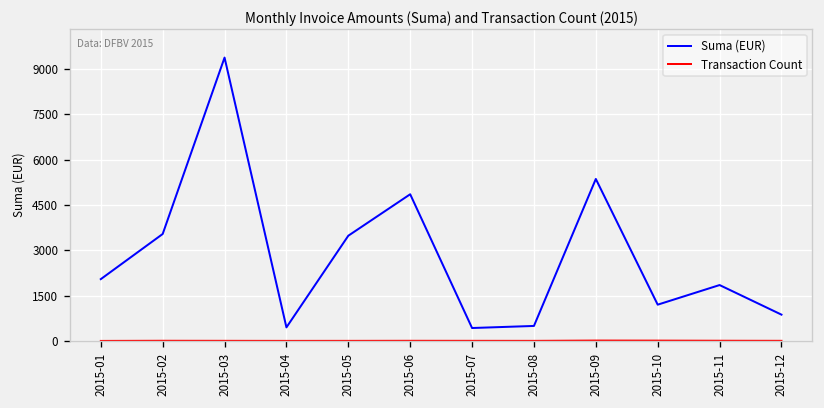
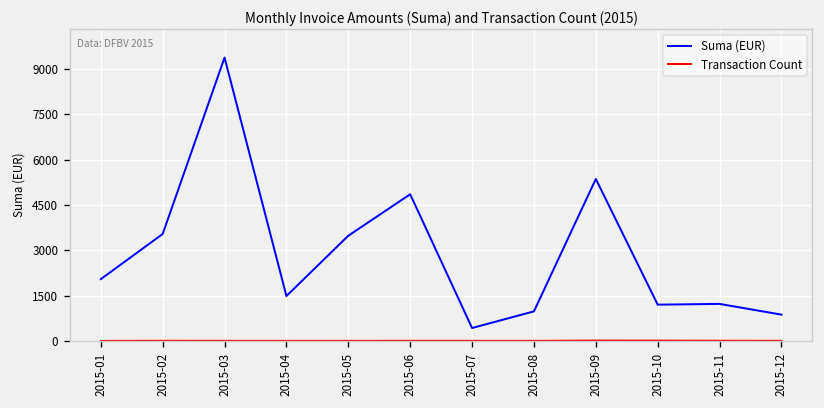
Suma (EUR), 2015-04: 500 -> 1500
Suma (EUR), 2015-08: 500 -> 1000
Suma (EUR), 2015-11: 1900 -> 1200
